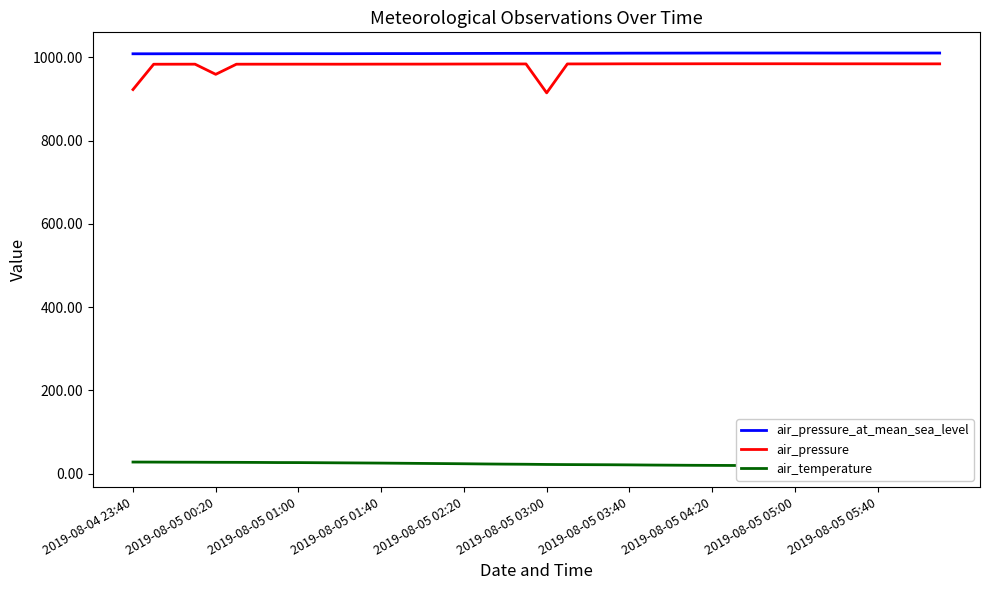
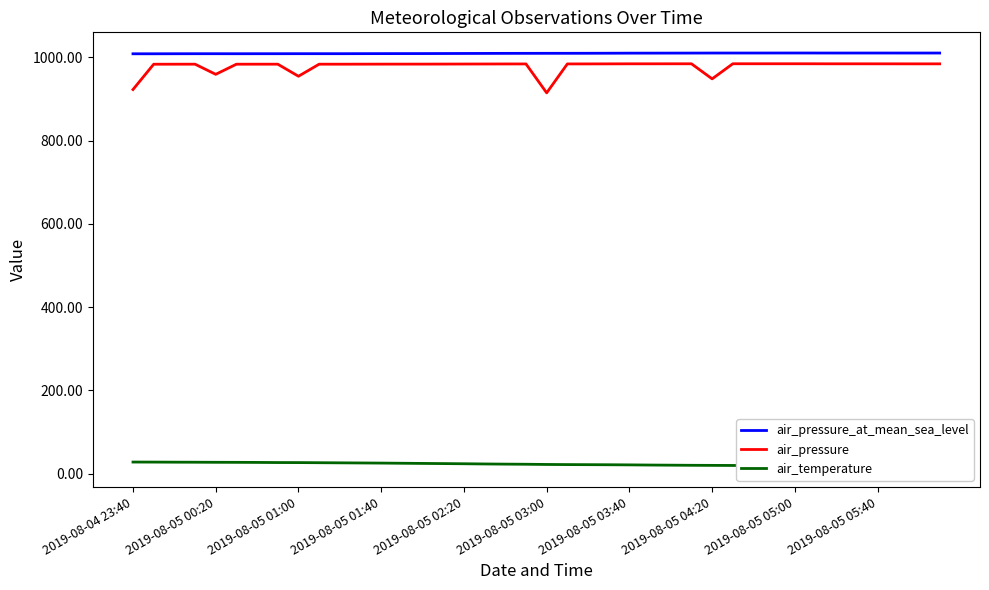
air_pressure, 2019-08-05 01:00: 980 -> 950
air_pressure, 2019-08-05 04:20: 980 -> 950
